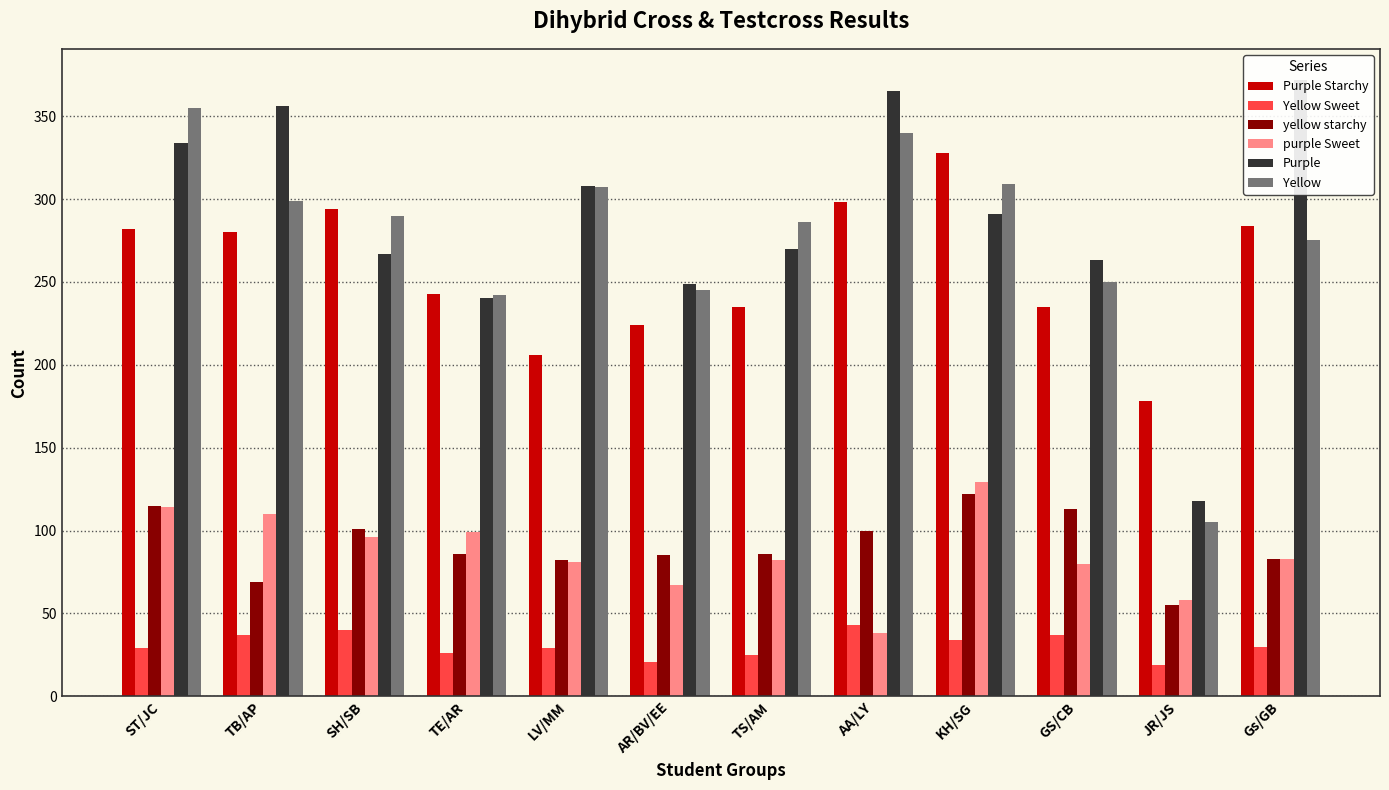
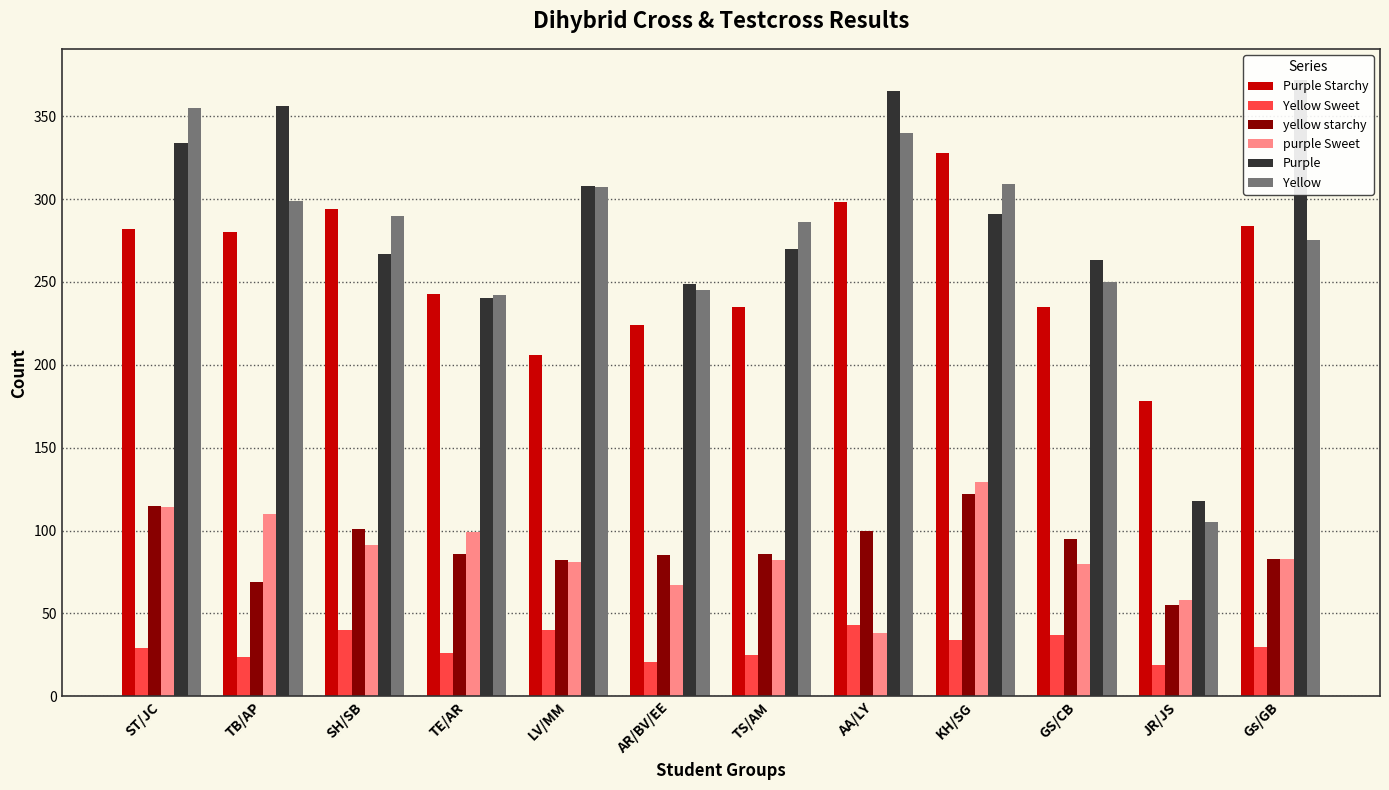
Yellow Sweet, TB/AP: 37 -> 24
purple Sweet, SH/SB: 96 -> 91
Yellow Sweet, LV/MM: 29 -> 40
yellow starchy, GS/CB: 113 -> 95
